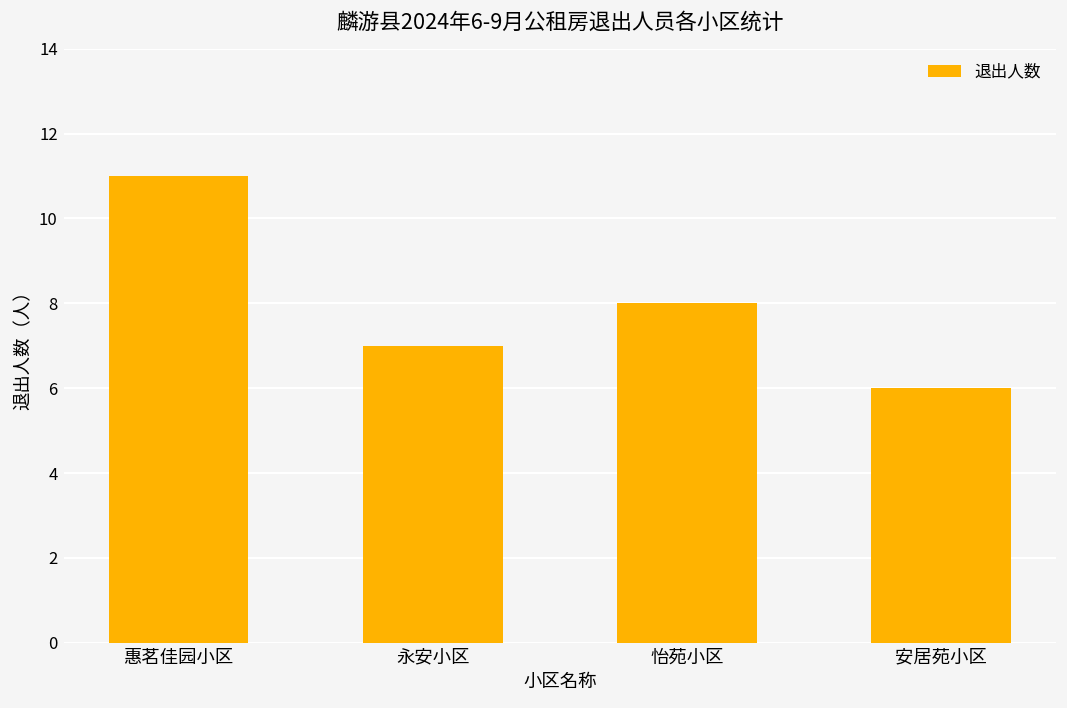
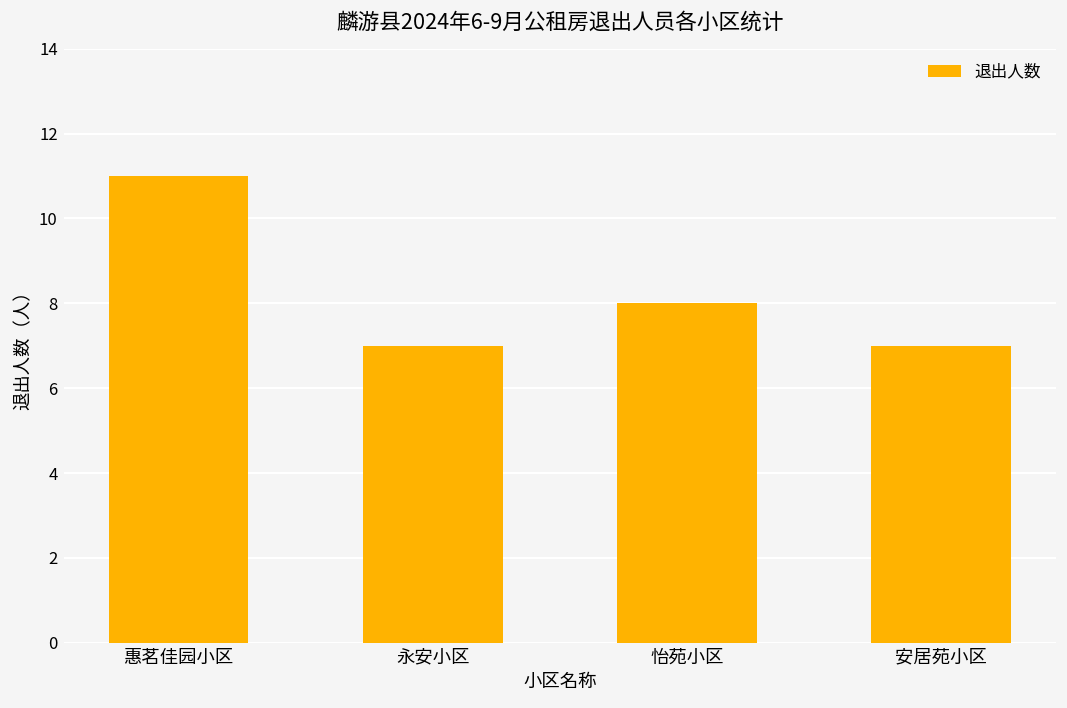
安居苑小区: 6 -> 7
